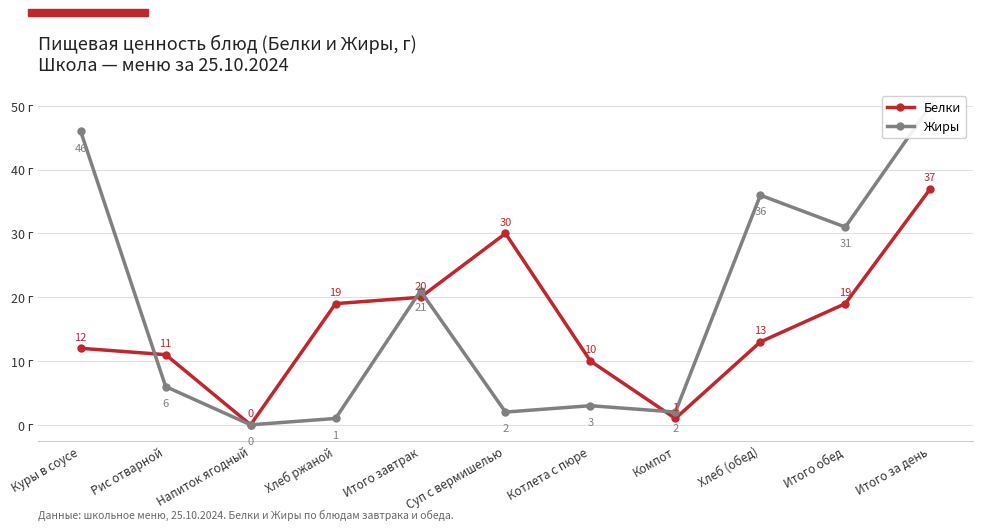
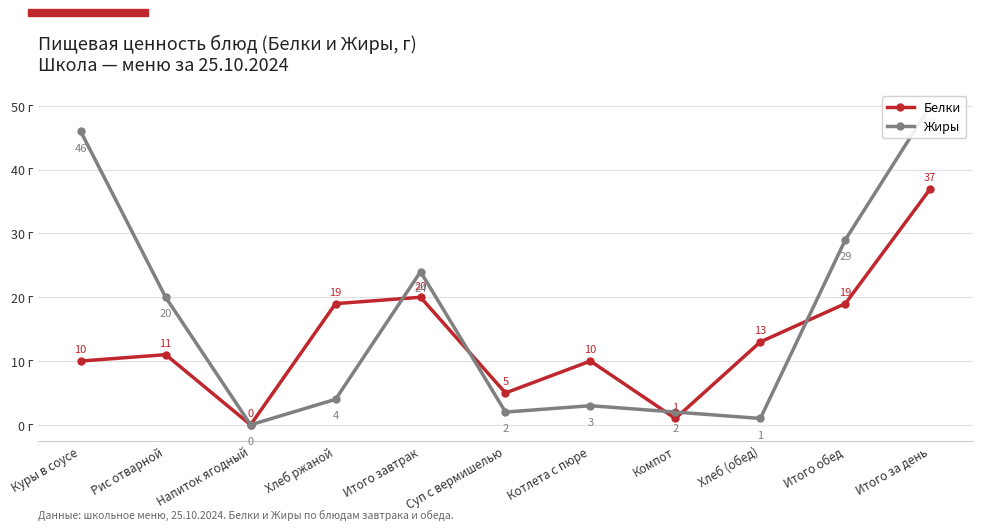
Белки, Куры в соусе: 12 -> 10
Жиры, Рис отварной: 6 -> 20
Жиры, Хлеб ржаной: 1 -> 4
Жиры, Итого завтрак: 21 -> 24
Белки, Суп с вермишелью: 30 -> 5
Жиры, Хлеб (обед): 36 -> 1
Жиры, Итого обед: 31 -> 29
